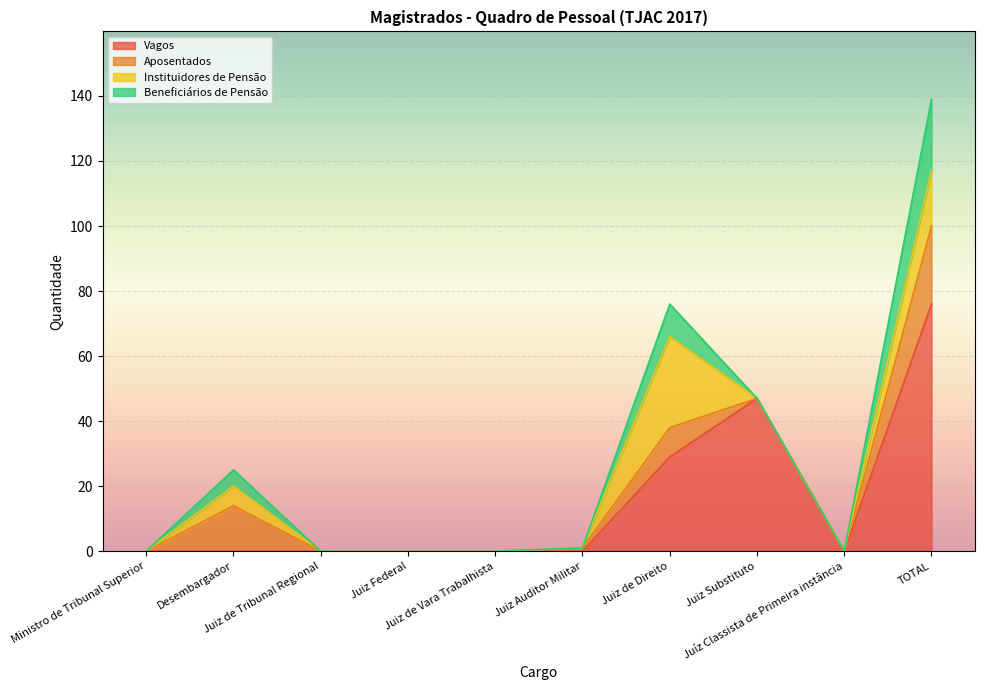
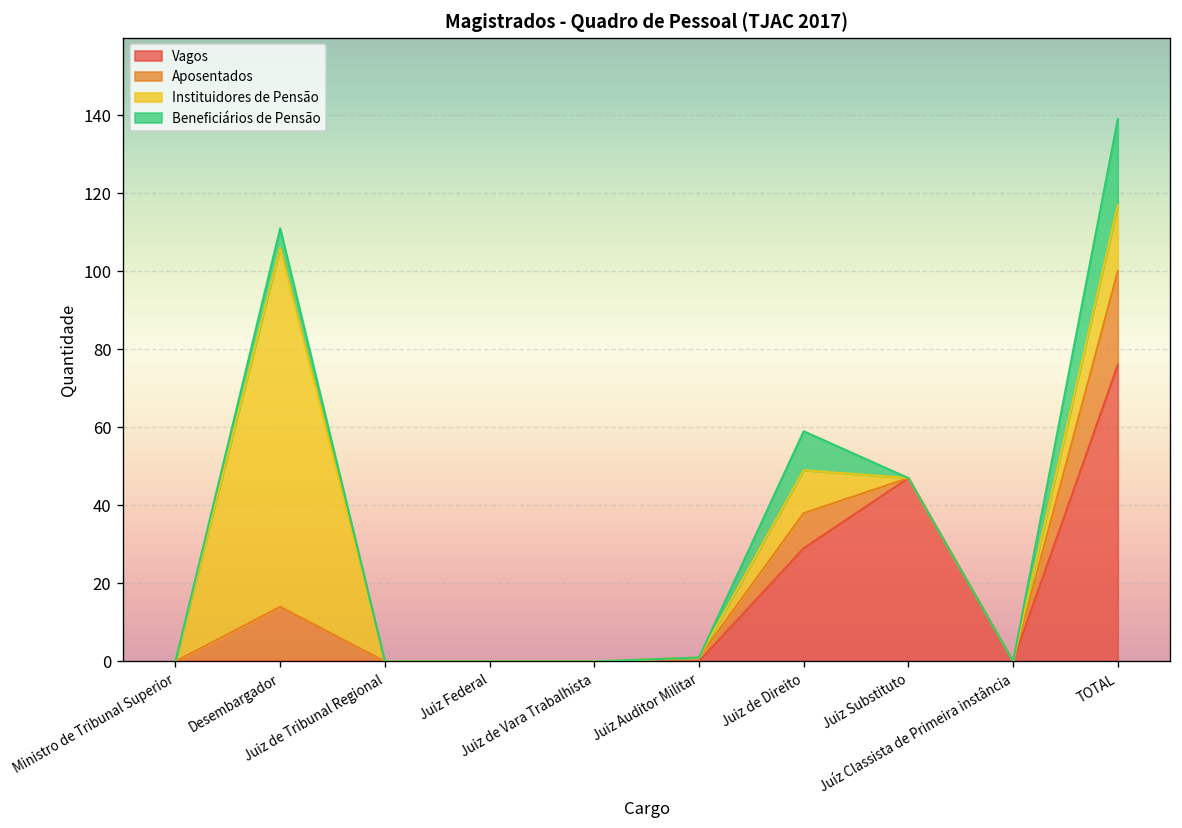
Instituidores de Pensão, Desembargador: 6 -> 92
Instituidores de Pensão, Juiz de Direito: 28 -> 11
